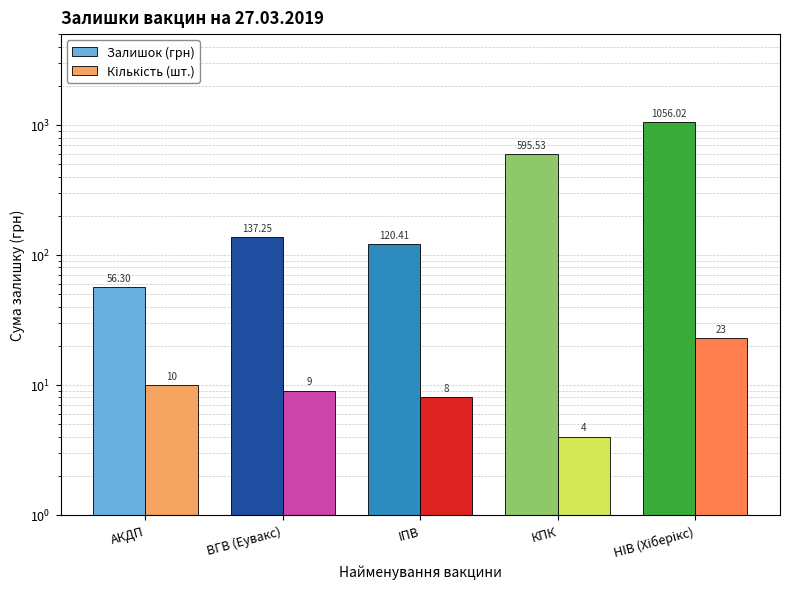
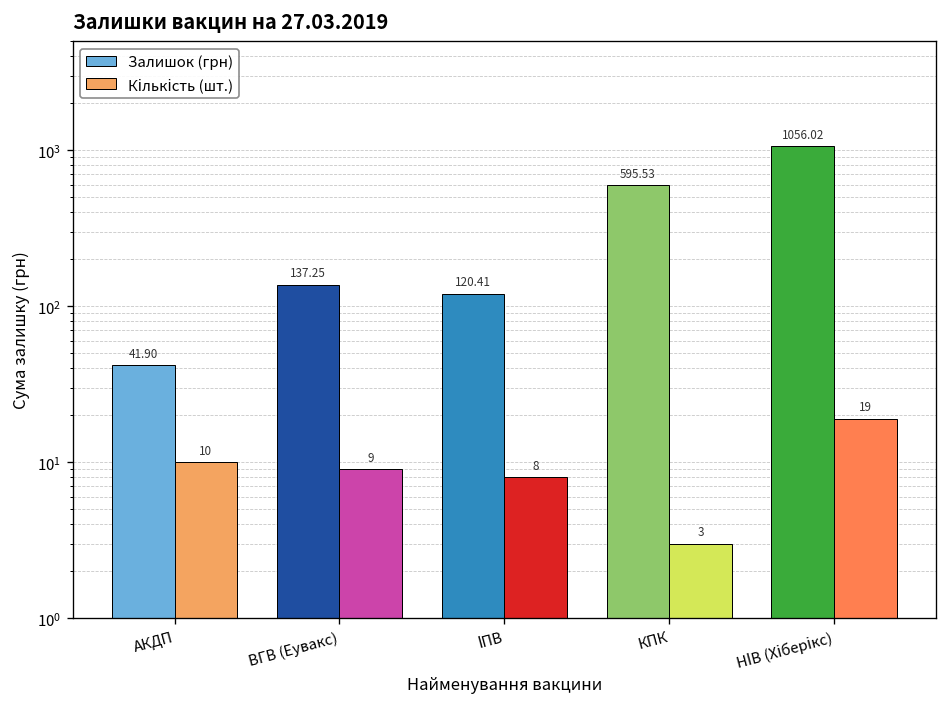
Залишок (грн), АКДП: 56.30 -> 41.90
Кількість (шт.), КПК: 4 -> 3
Кількість (шт.), НІВ (Хіберікс): 23 -> 19
